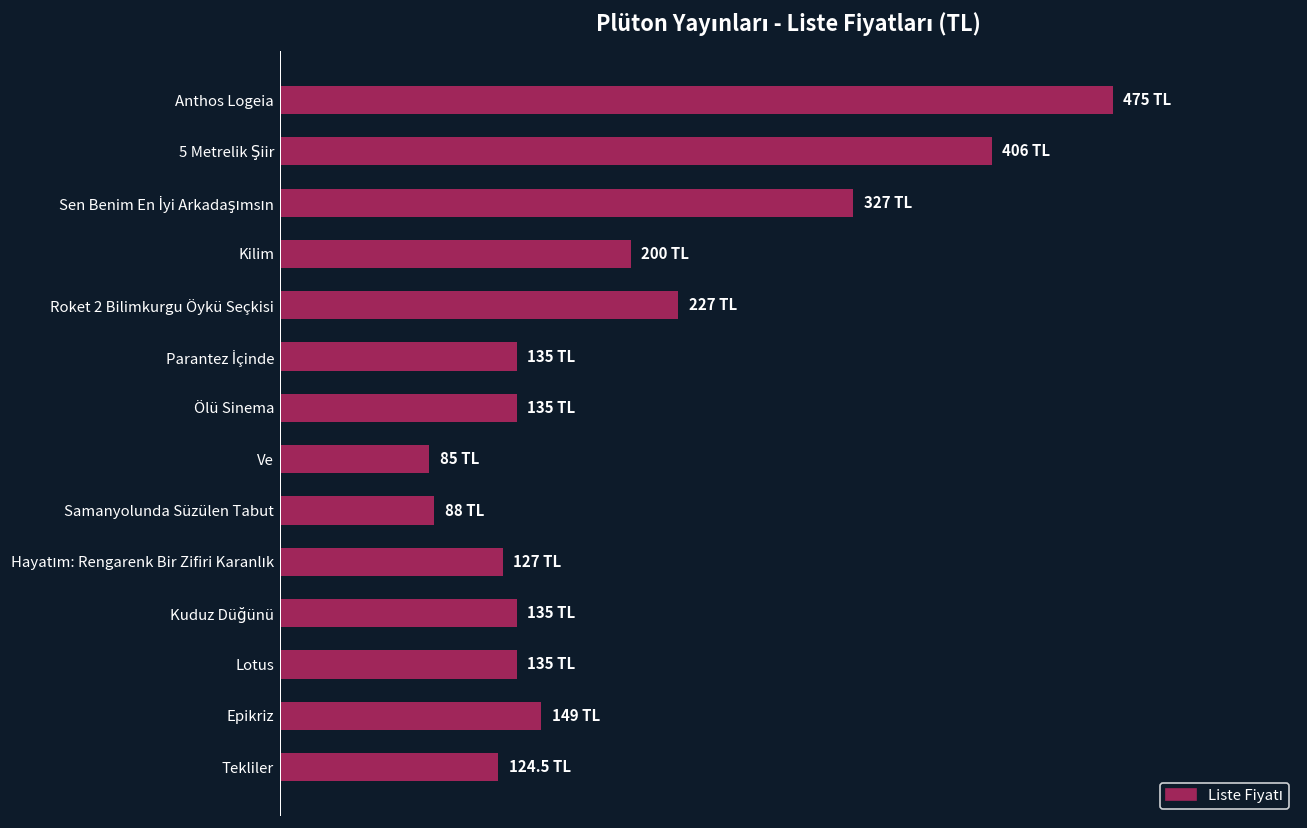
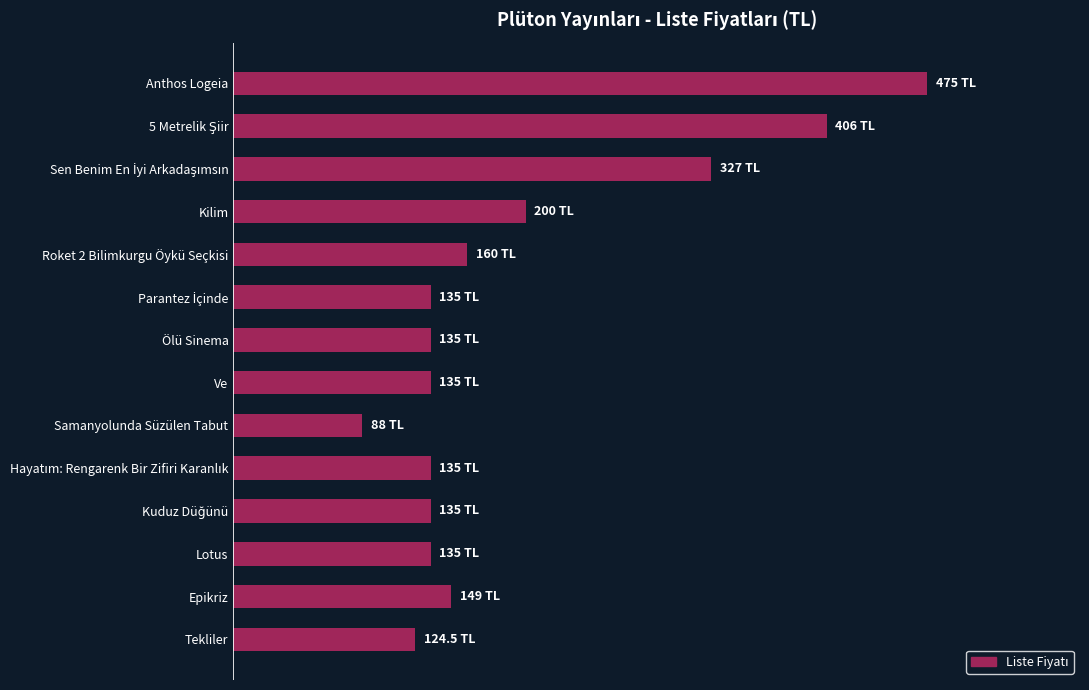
Roket 2 Bilimkurgu Öykü Seçkisi: 227 -> 160
Ve: 85 -> 135
Hayatım: Rengarenk Bir Zifiri Karanlık: 127 -> 135
